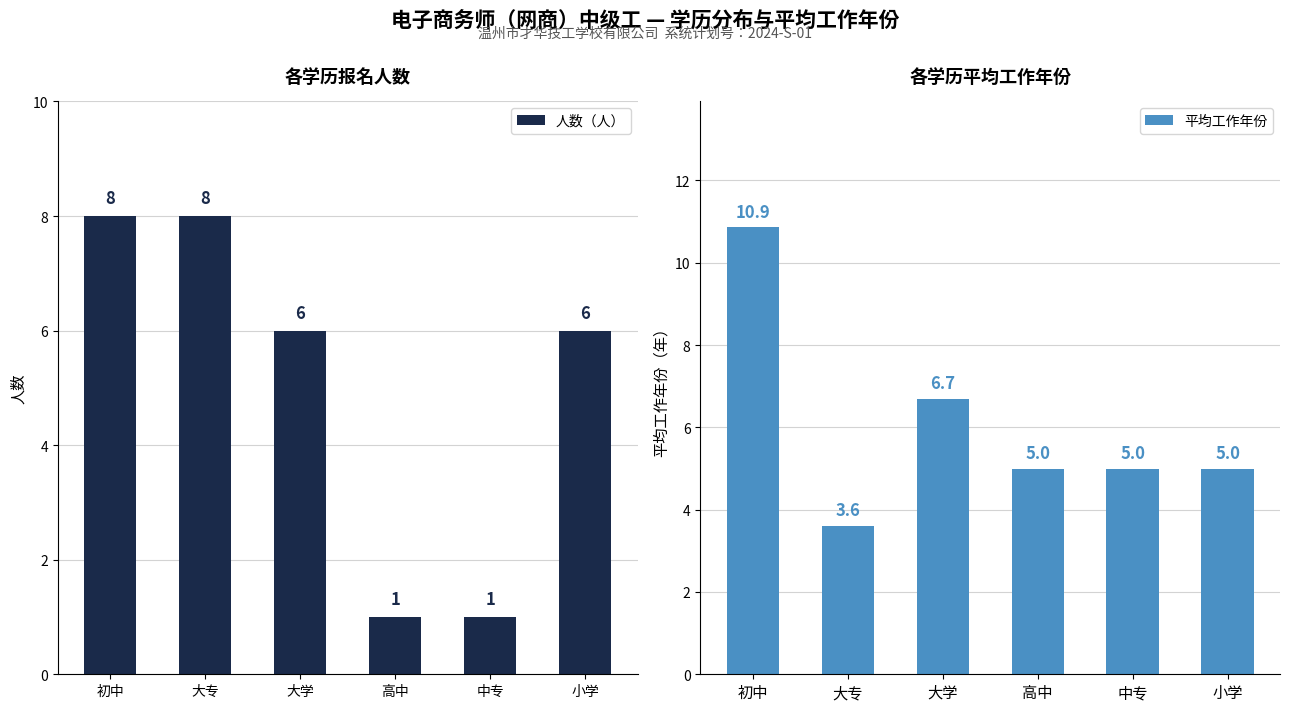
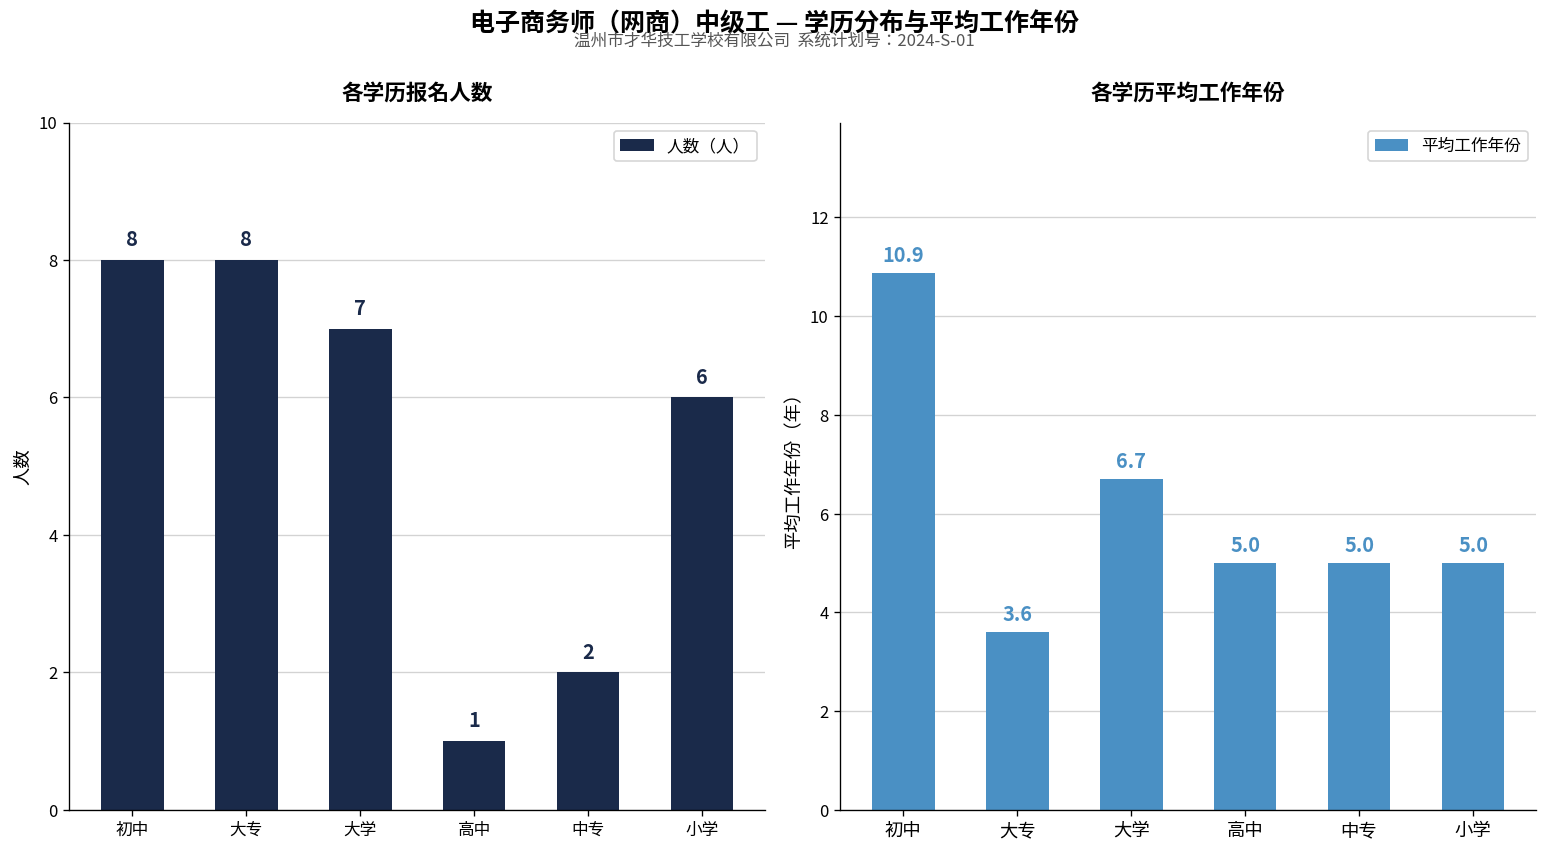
各学历报名人数, 大学: 6 -> 7
各学历报名人数, 中专: 1 -> 2
